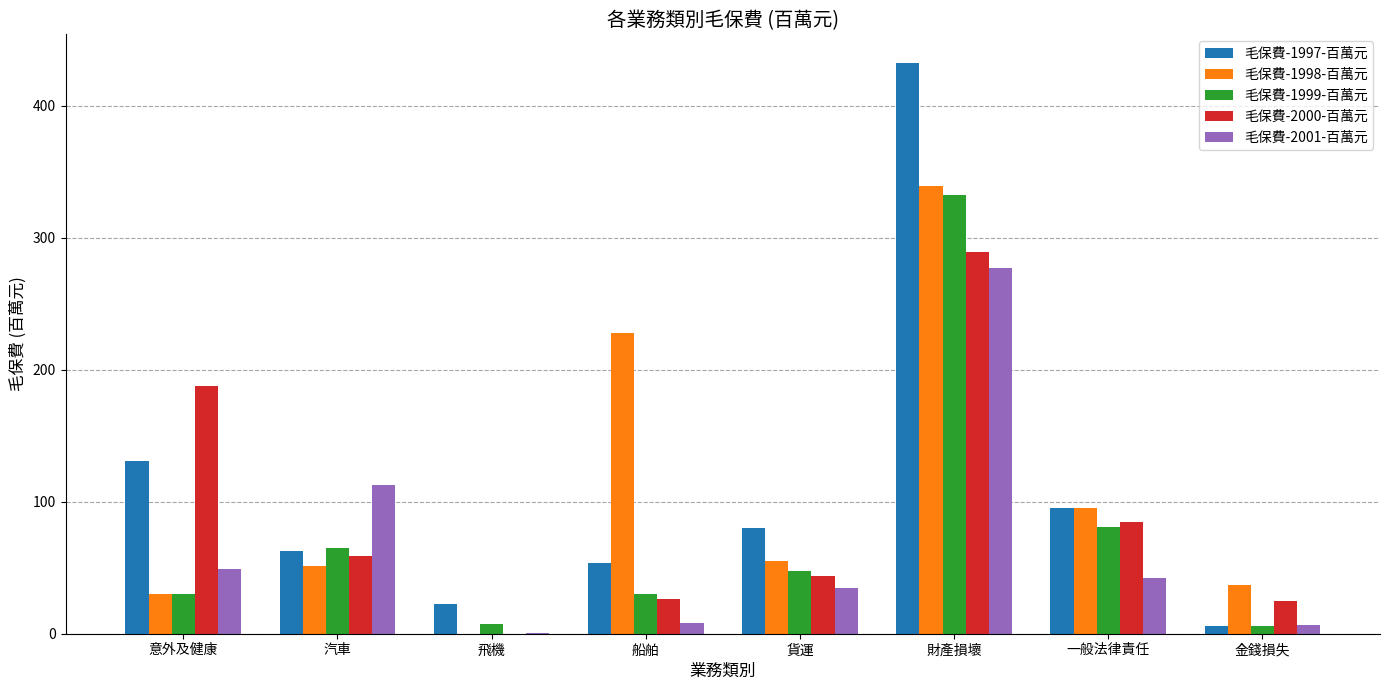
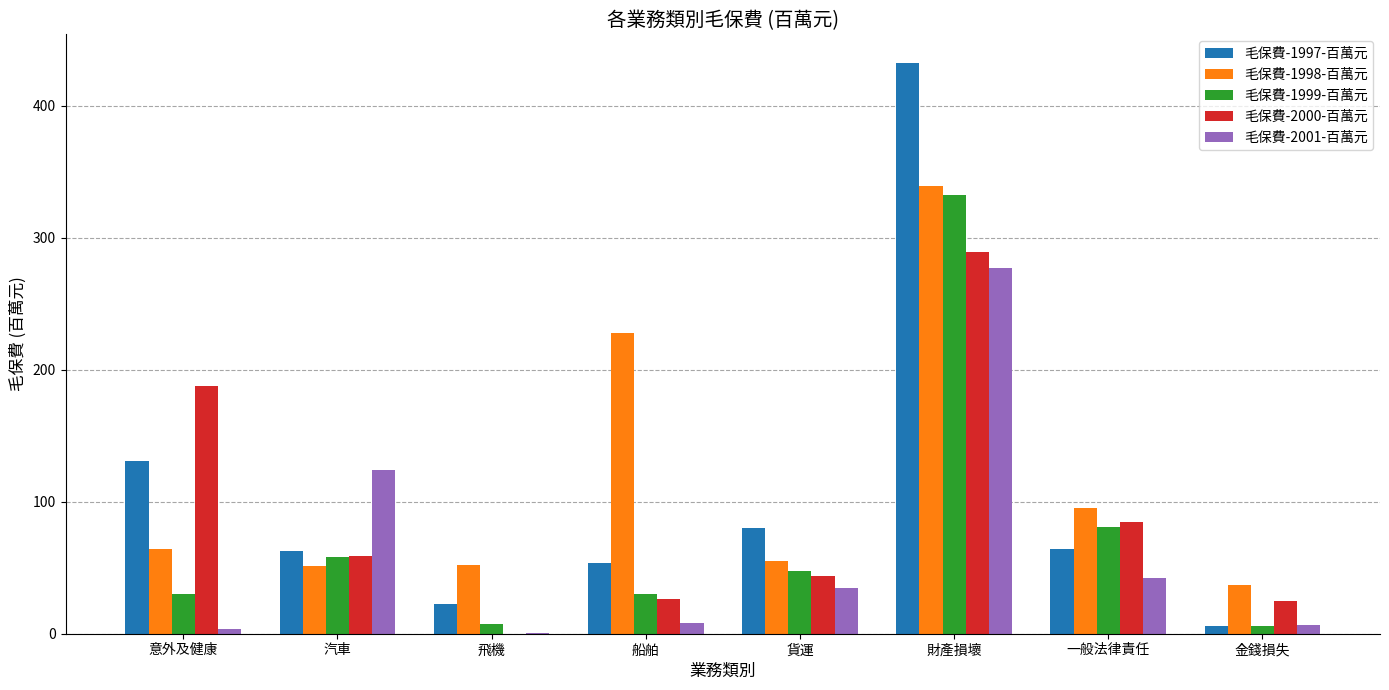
毛保費-1998-百萬元, 意外及健康: 30 -> 65
毛保費-2001-百萬元, 意外及健康: 49 -> 4
毛保費-1999-百萬元, 汽車: 65 -> 58
毛保費-2001-百萬元, 汽車: 113 -> 124
毛保費-1998-百萬元, 飛機: 0 -> 52
毛保費-1997-百萬元, 一般法律責任: 96 -> 64
